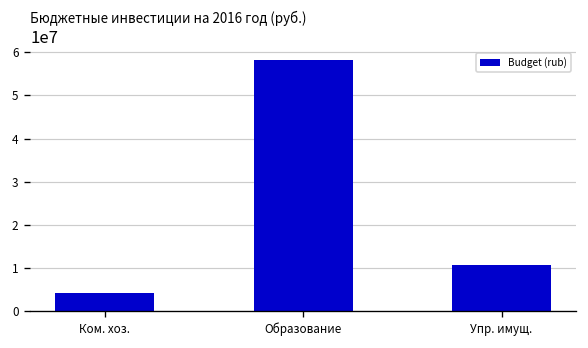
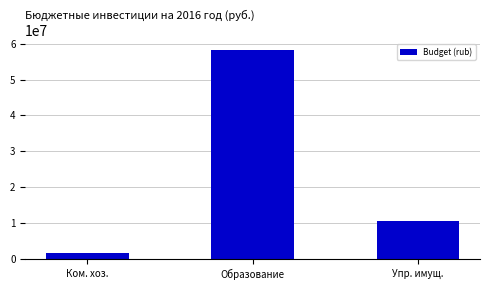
Ком. хоз.: 4000000 -> 2000000
